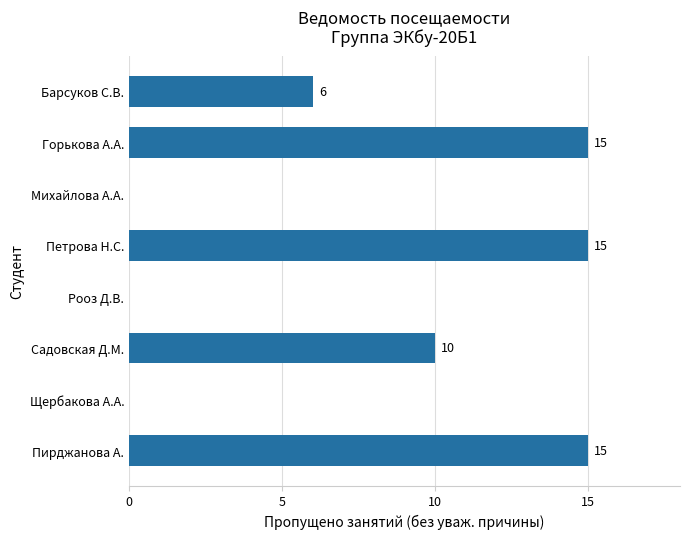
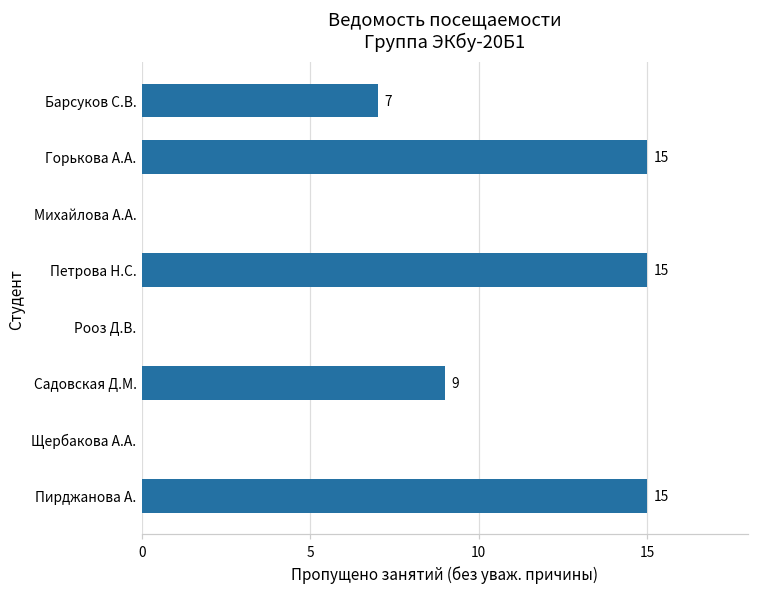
Барсуков С.В.: 6 -> 7
Садовская Д.М.: 10 -> 9
